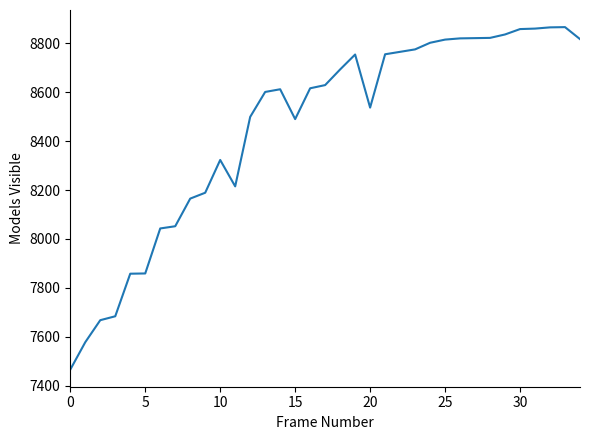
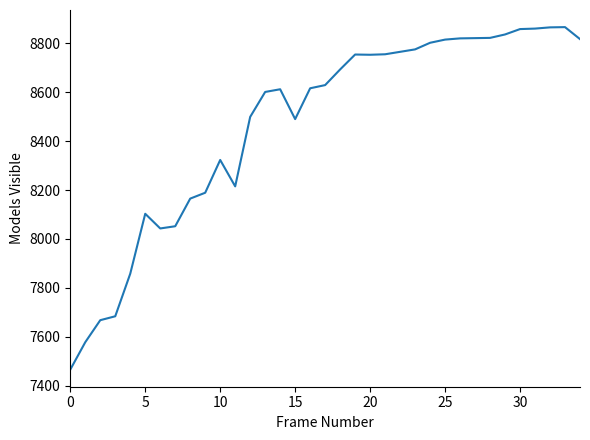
5: 7860 -> 8100
20: 8540 -> 8750
